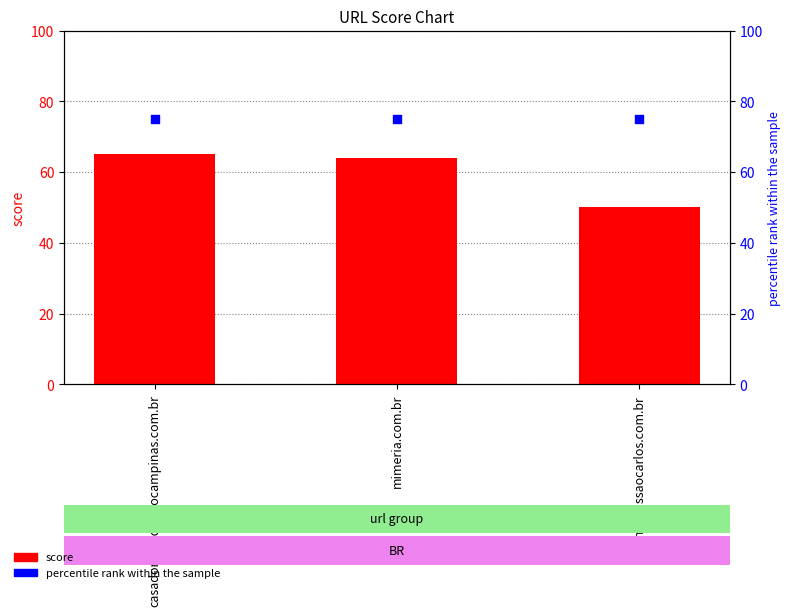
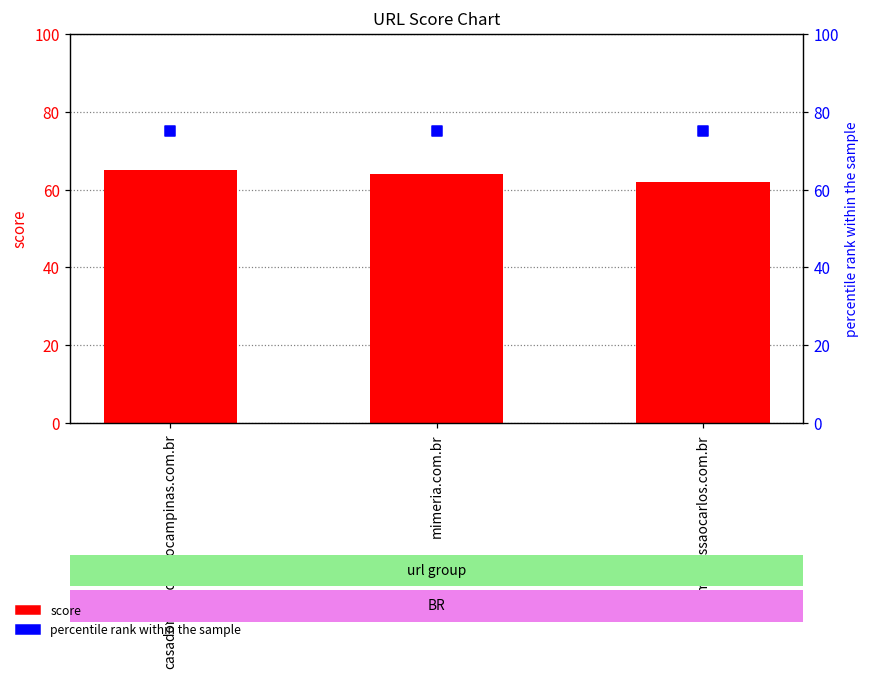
score, moveissaocarlos.com.br: 50 -> 62
